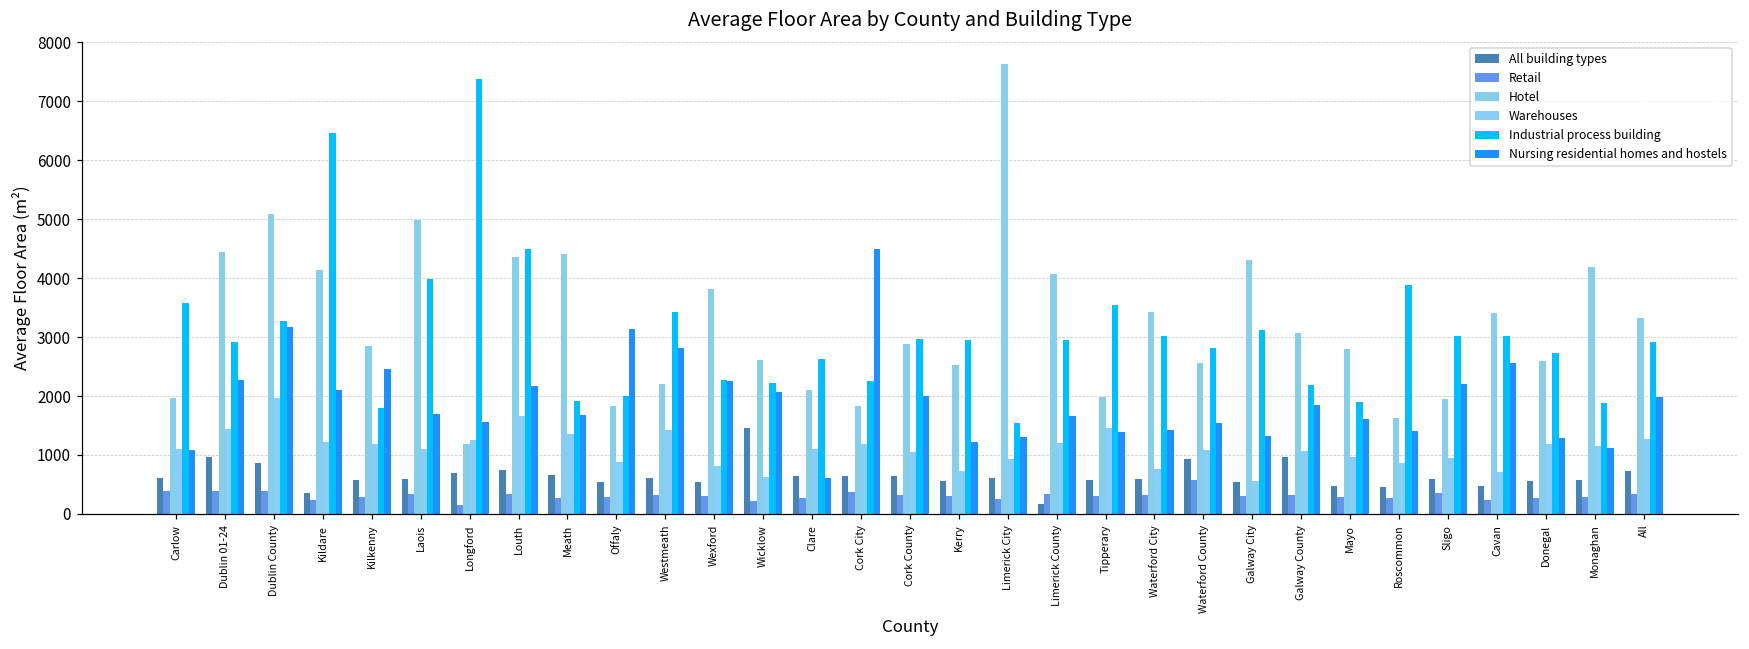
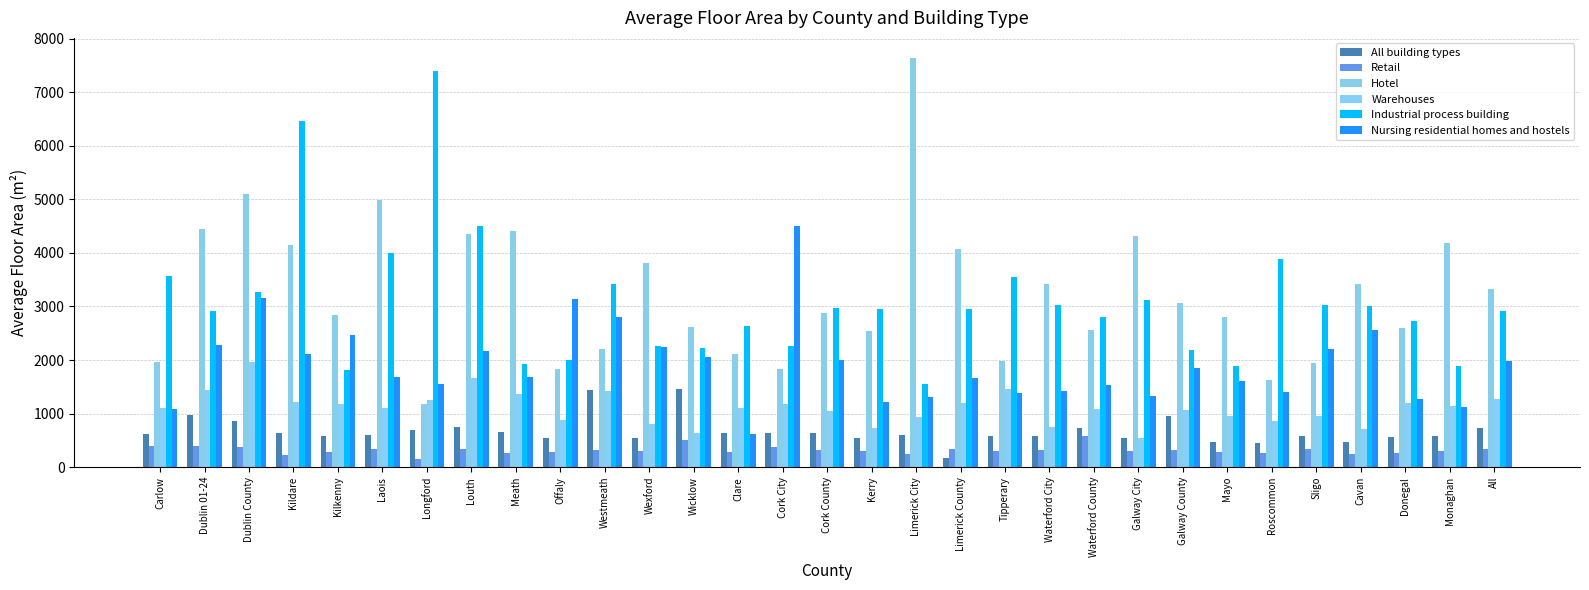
All building types, Kildare: 300 -> 600
All building types, Westmeath: 600 -> 1400
Retail, Wicklow: 200 -> 500
All building types, Waterford County: 900 -> 700
